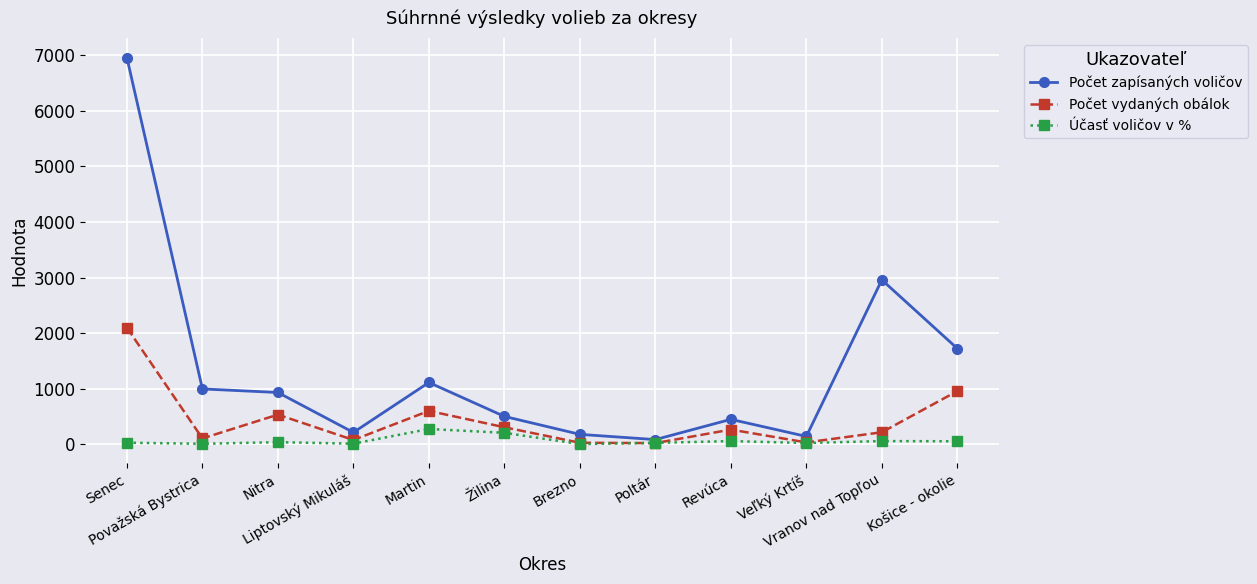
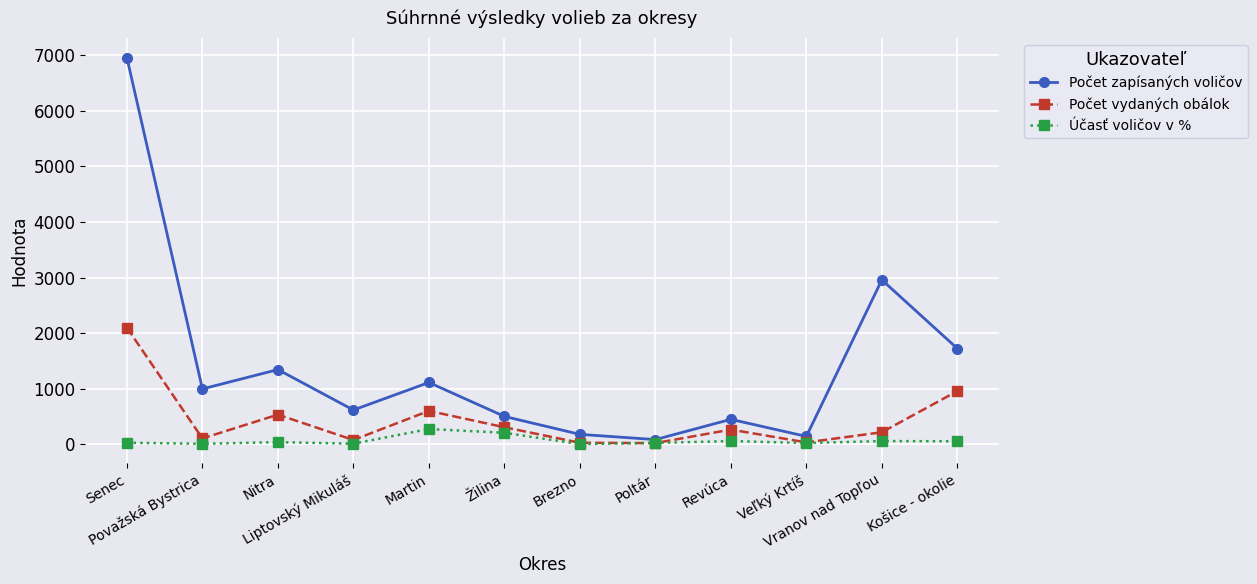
Počet zapísaných voličov, Nitra: 900 -> 1300
Počet zapísaných voličov, Liptovský Mikuláš: 200 -> 600
